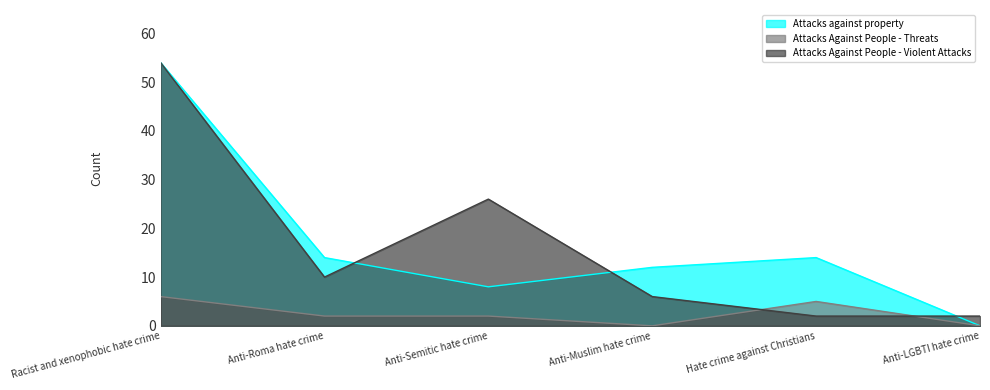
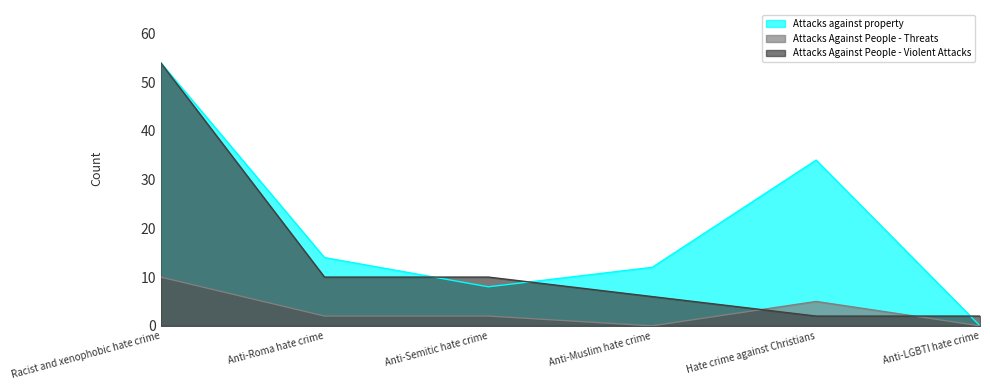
Attacks Against People - Threats, Racist and xenophobic hate crime: 6 -> 10
Attacks Against People - Violent Attacks, Anti-Semitic hate crime: 26 -> 10
Attacks against property, Hate crime against Christians: 14 -> 34
